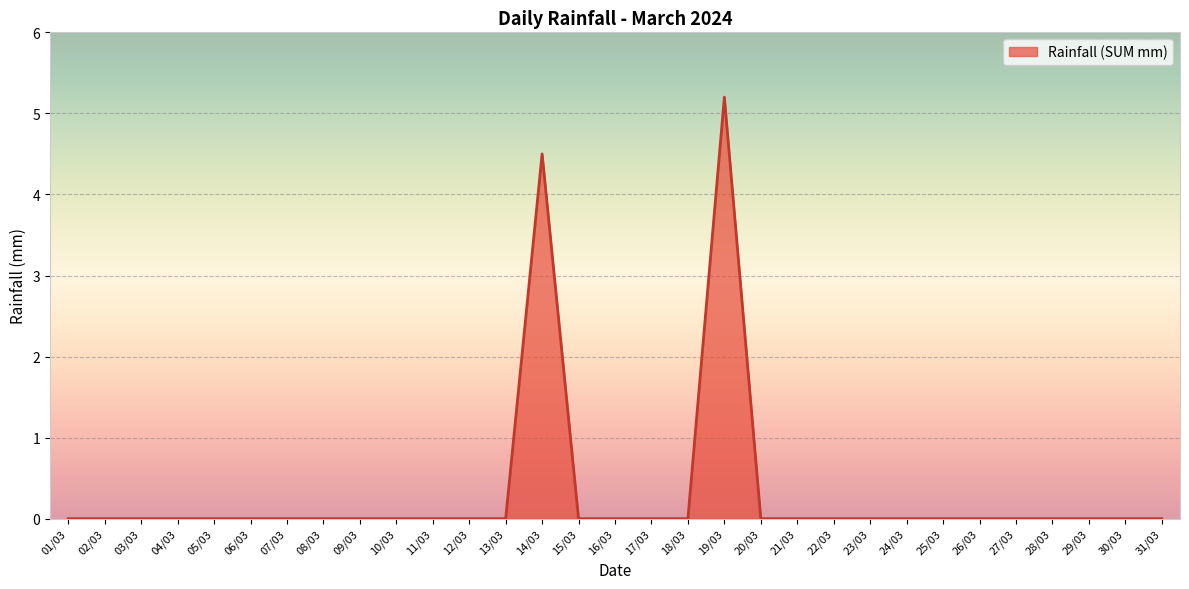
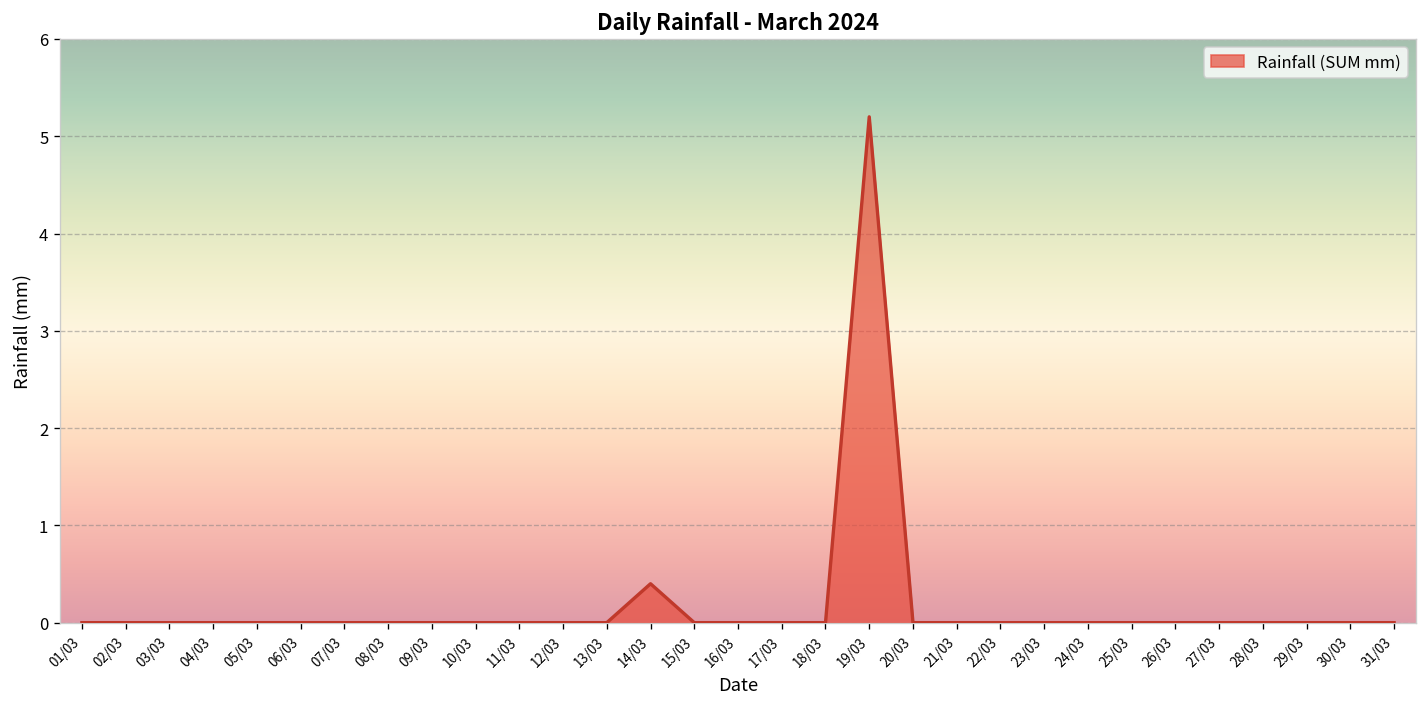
14/03: 4.5 -> 0.4
